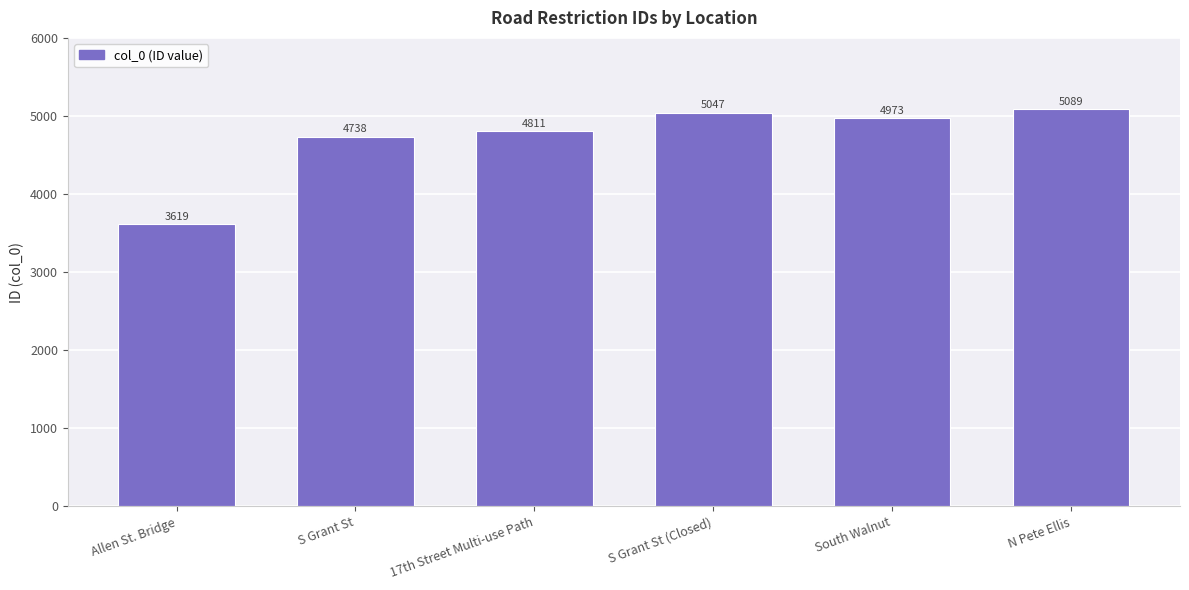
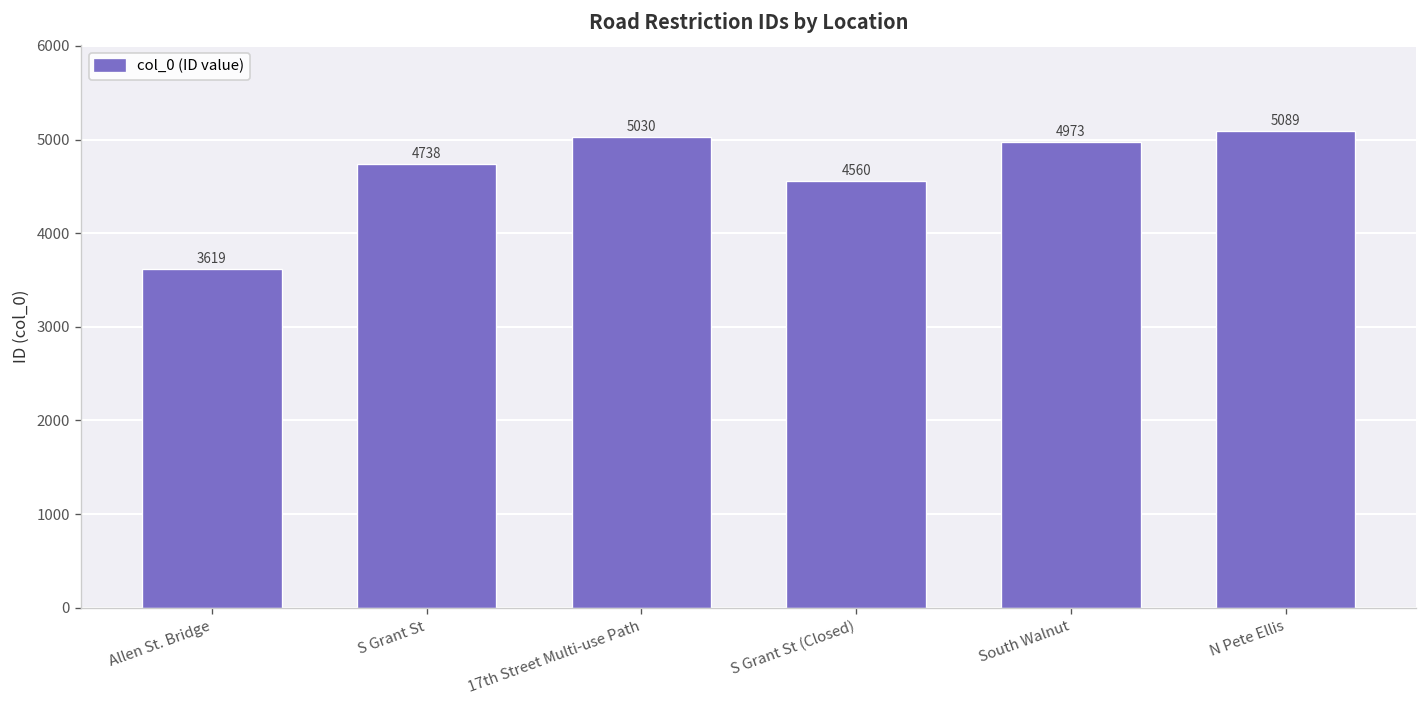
17th Street Multi-use Path: 4811 -> 5030
S Grant St (Closed): 5047 -> 4560
